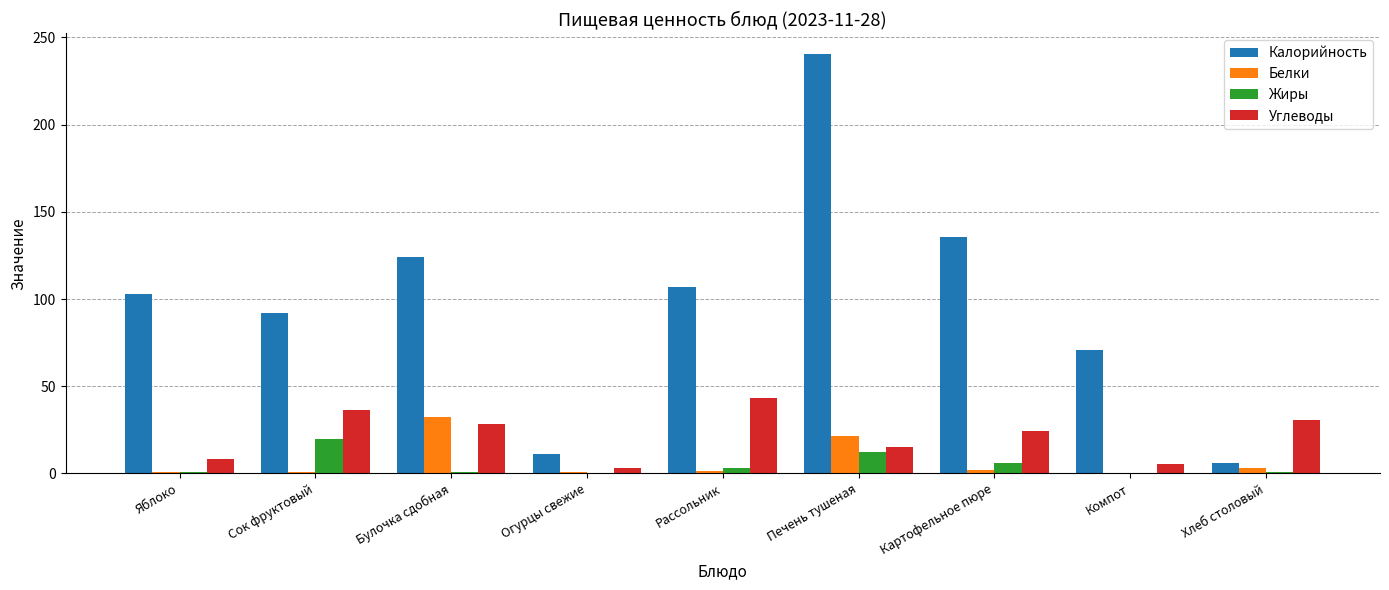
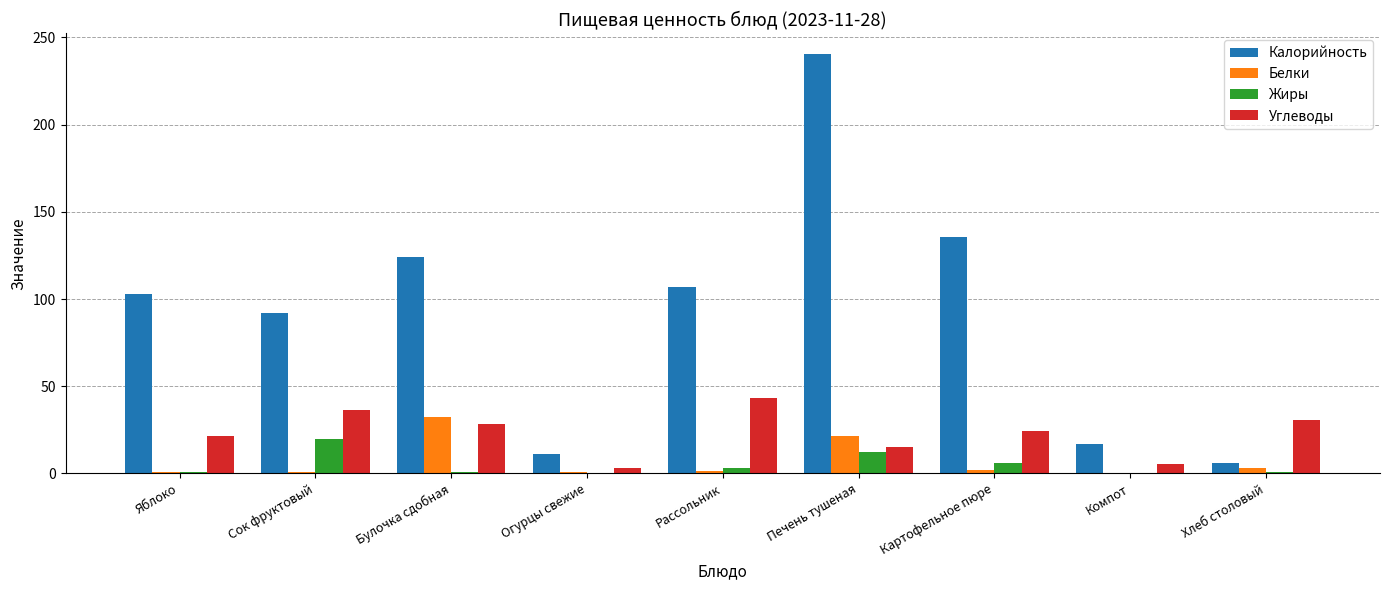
Углеводы, Яблоко: 9 -> 21
Калорийность, Компот: 71 -> 17
